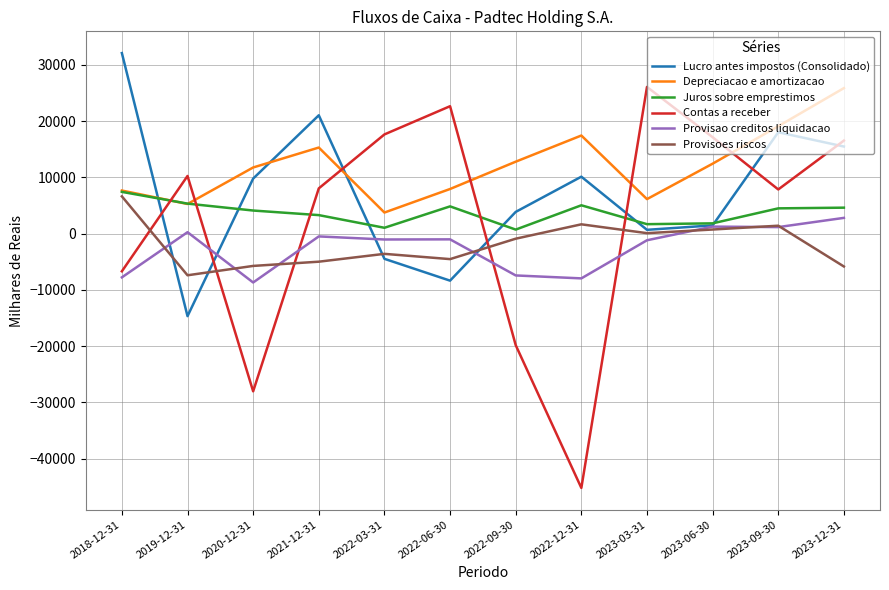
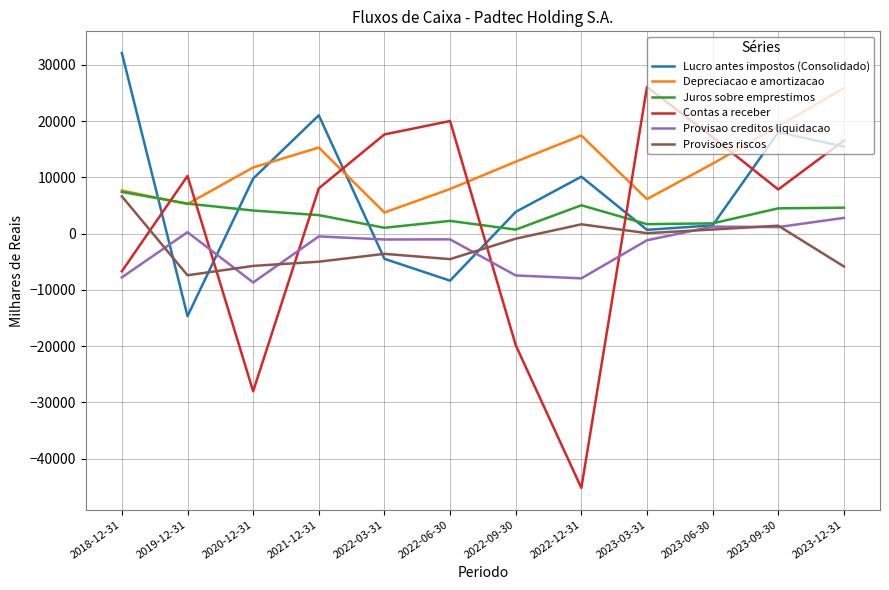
Juros sobre emprestimos, 2022-06-30: 5000 -> 2000
Contas a receber, 2022-06-30: 23000 -> 20000
